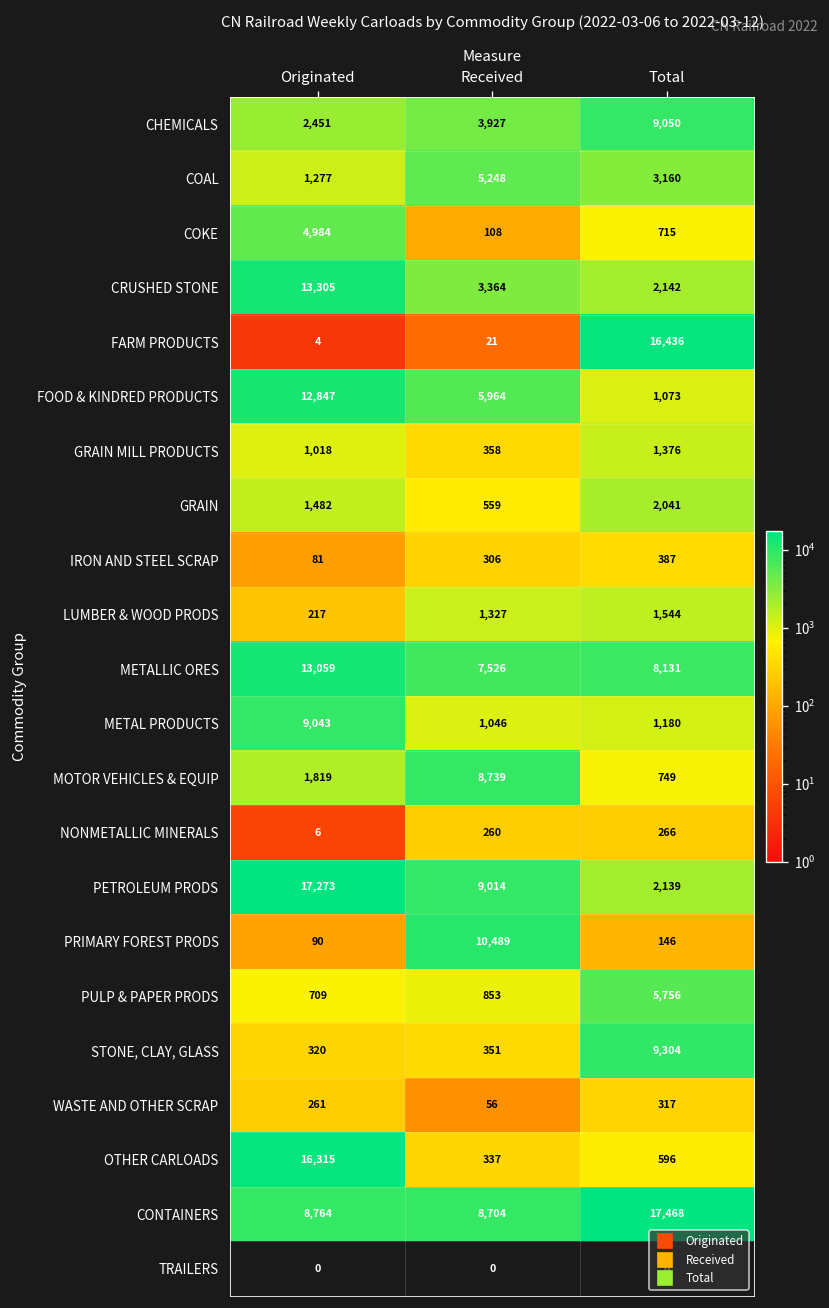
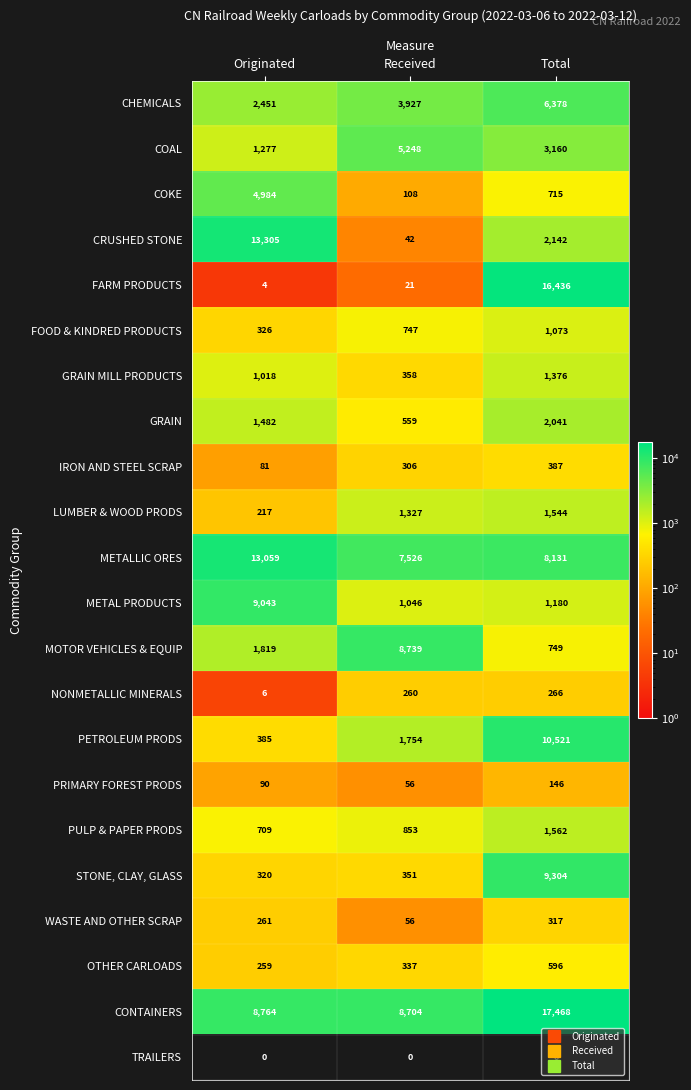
CHEMICALS, Total: 9,050 -> 6,378
CRUSHED STONE, Received: 3,364 -> 42
FOOD & KINDRED PRODUCTS, Originated: 12,847 -> 326
FOOD & KINDRED PRODUCTS, Received: 5,964 -> 747
PETROLEUM PRODS, Originated: 17,273 -> 385
PETROLEUM PRODS, Received: 9,014 -> 1,754
PETROLEUM PRODS, Total: 2,139 -> 10,521
PRIMARY FOREST PRODS, Received: 10,489 -> 56
PULP & PAPER PRODS, Total: 5,756 -> 1,562
OTHER CARLOADS, Originated: 16,315 -> 259
